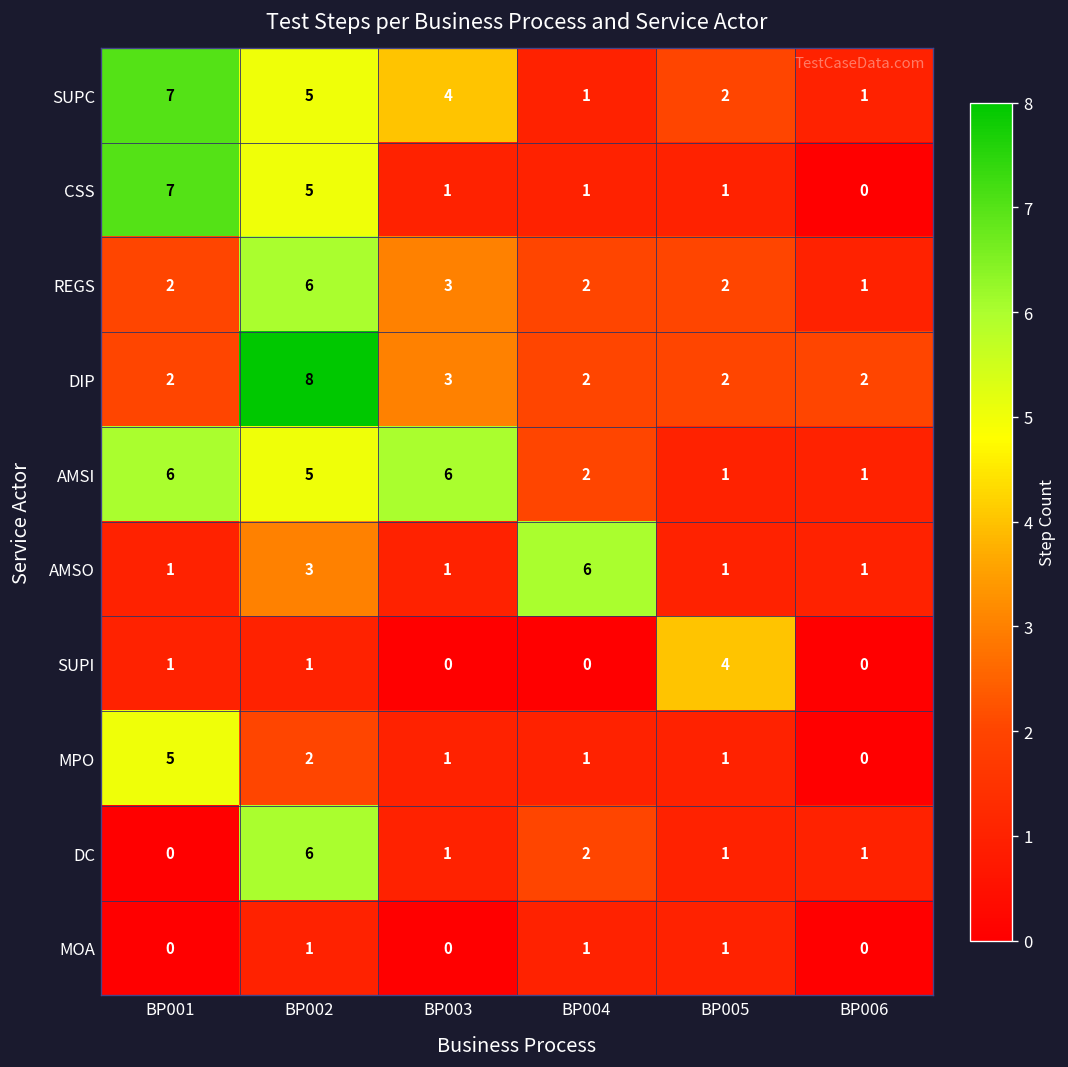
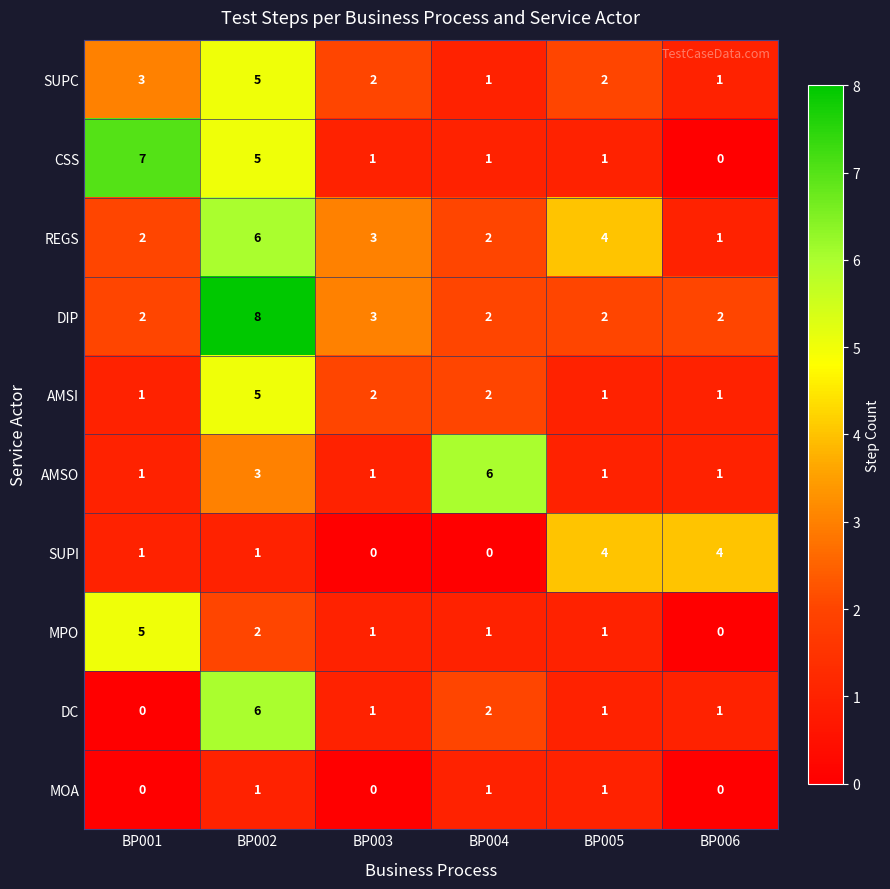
SUPC, BP001: 7 -> 3
SUPC, BP003: 4 -> 2
REGS, BP005: 2 -> 4
AMSI, BP001: 6 -> 1
AMSI, BP003: 6 -> 2
SUPI, BP006: 0 -> 4
